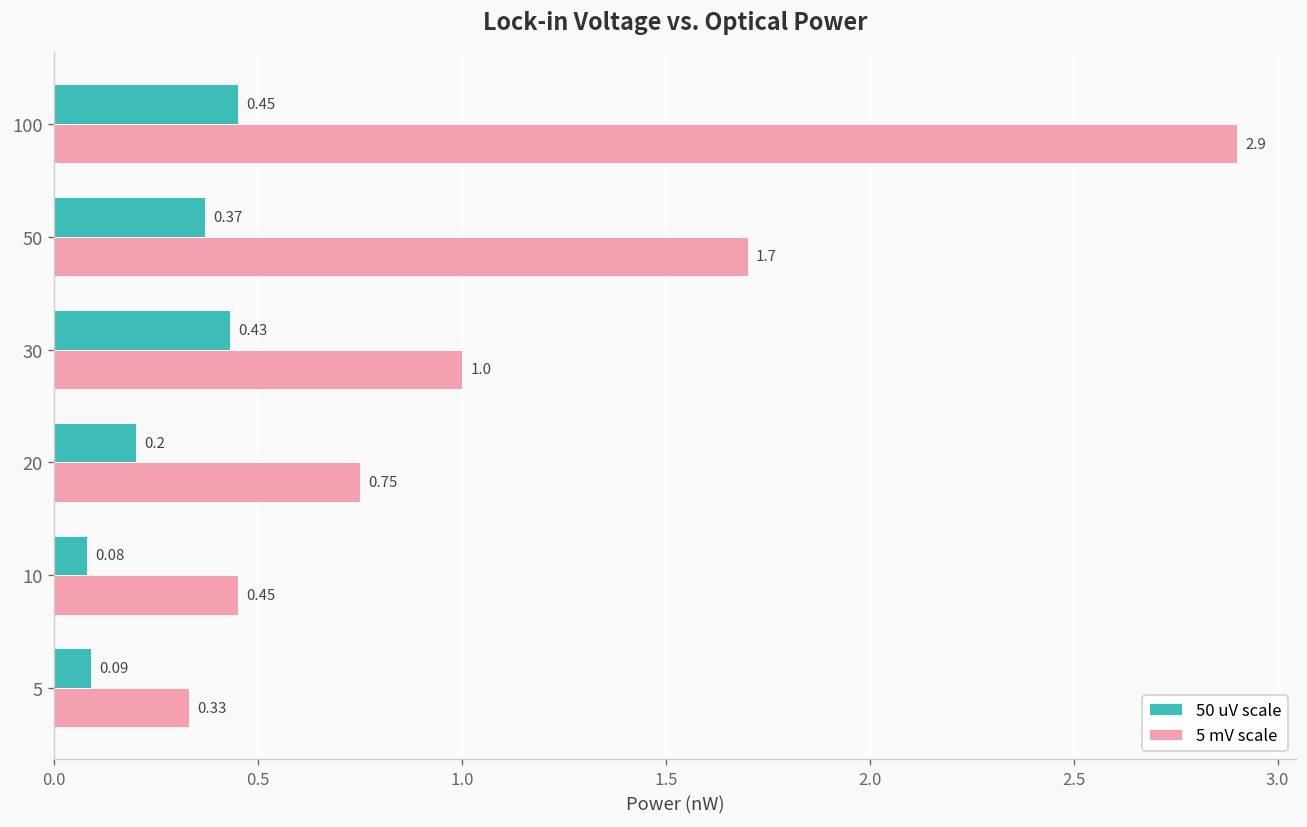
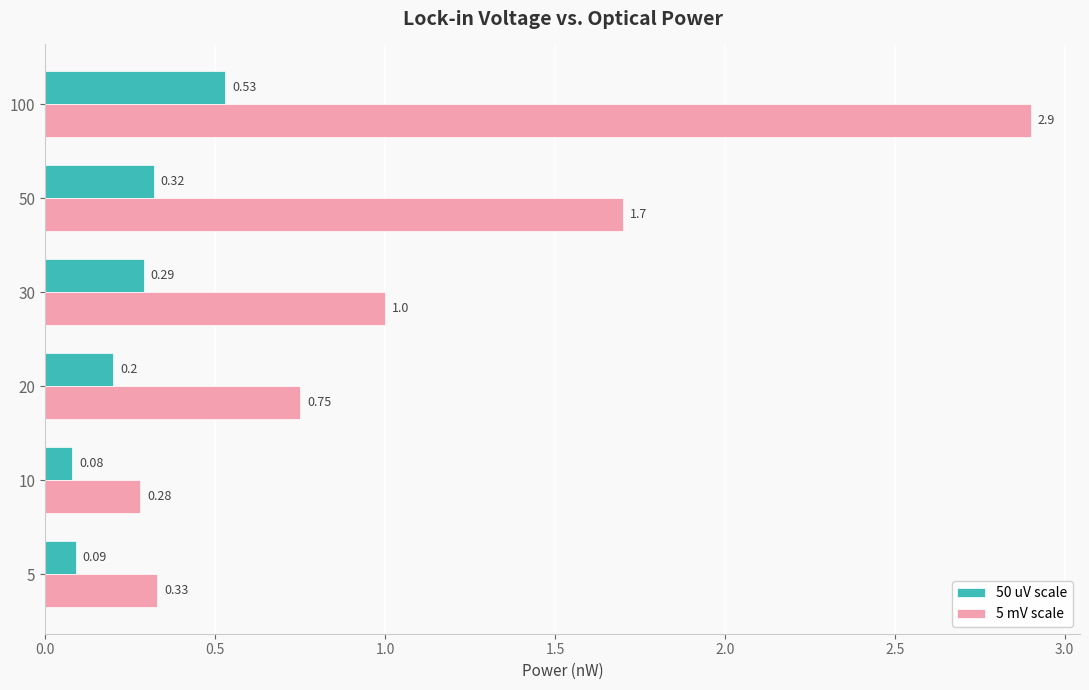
50 uV scale, 100: 0.45 -> 0.53
50 uV scale, 50: 0.37 -> 0.32
50 uV scale, 30: 0.43 -> 0.29
5 mV scale, 10: 0.45 -> 0.28
